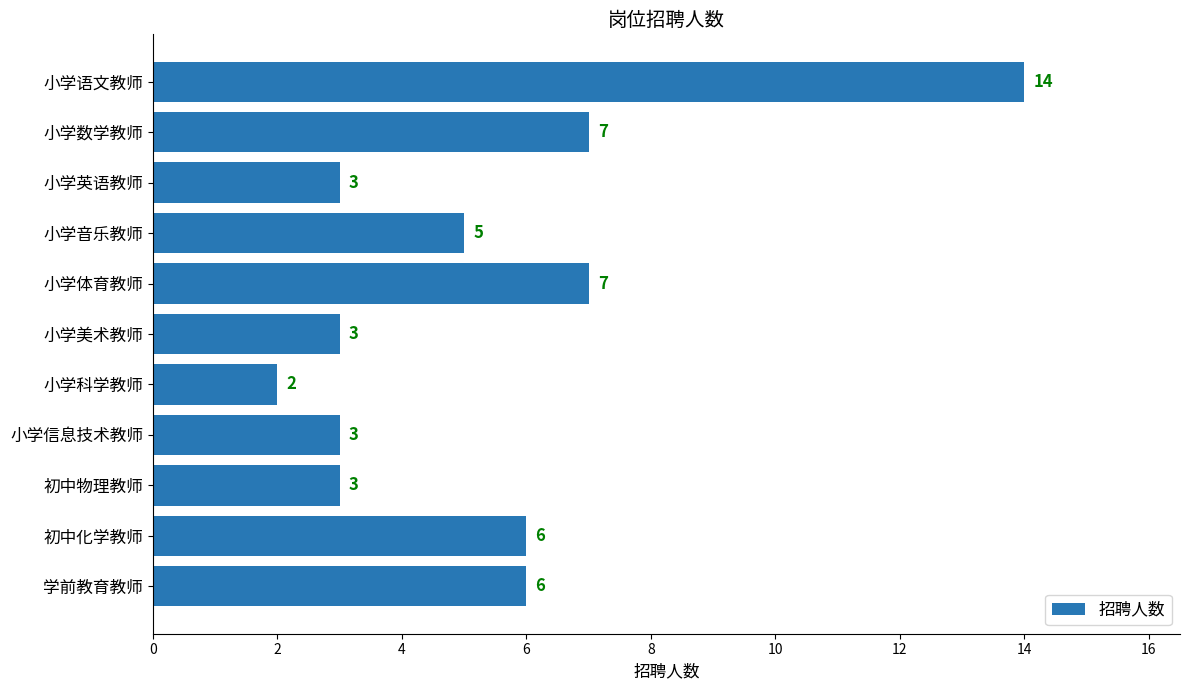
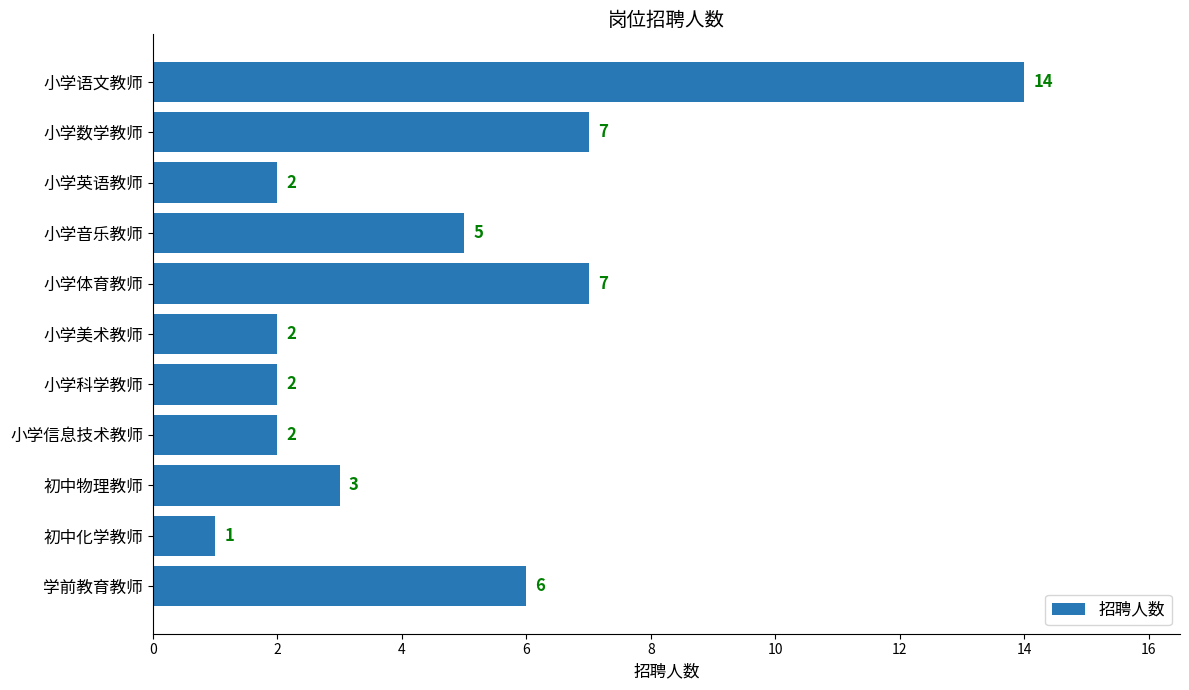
小学英语教师: 3 -> 2
小学美术教师: 3 -> 2
小学信息技术教师: 3 -> 2
初中化学教师: 6 -> 1
